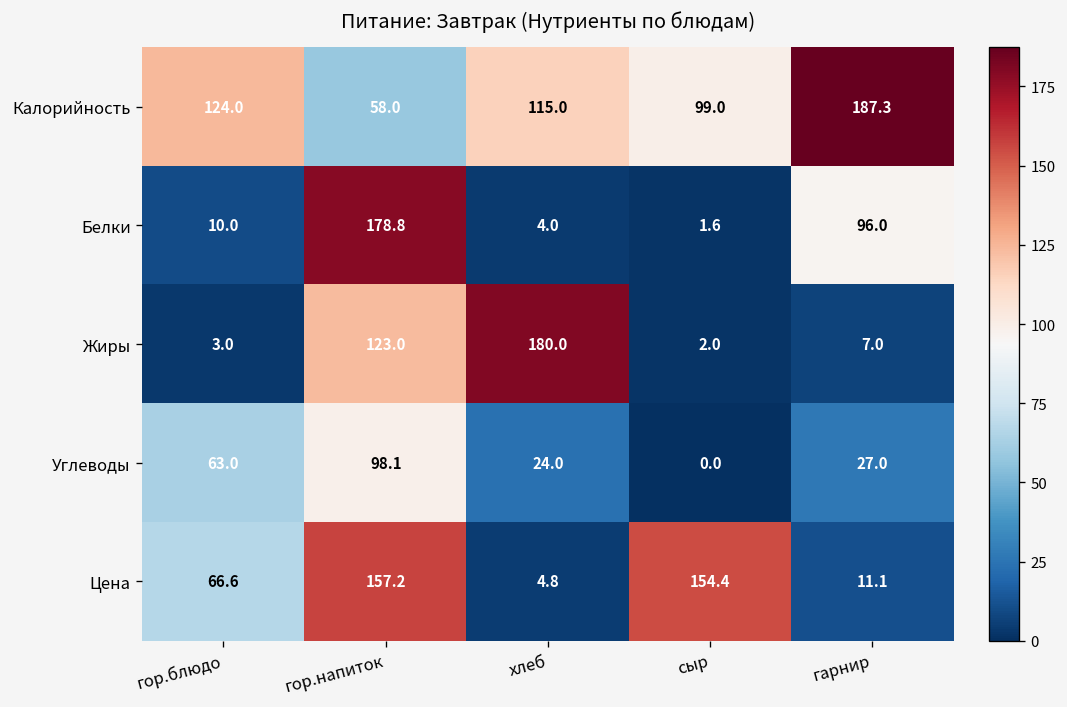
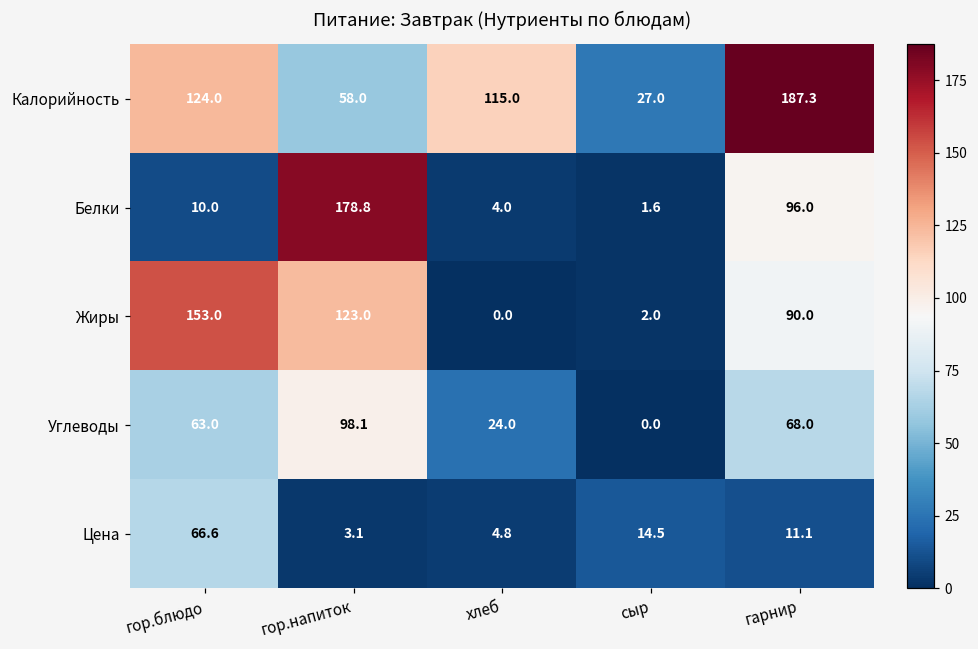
Калорийность, сыр: 99.0 -> 27.0
Жиры, гор.блюдо: 3.0 -> 153.0
Жиры, хлеб: 180.0 -> 0.0
Жиры, гарнир: 7.0 -> 90.0
Углеводы, гарнир: 27.0 -> 68.0
Цена, гор.напиток: 157.2 -> 3.1
Цена, сыр: 154.4 -> 14.5
